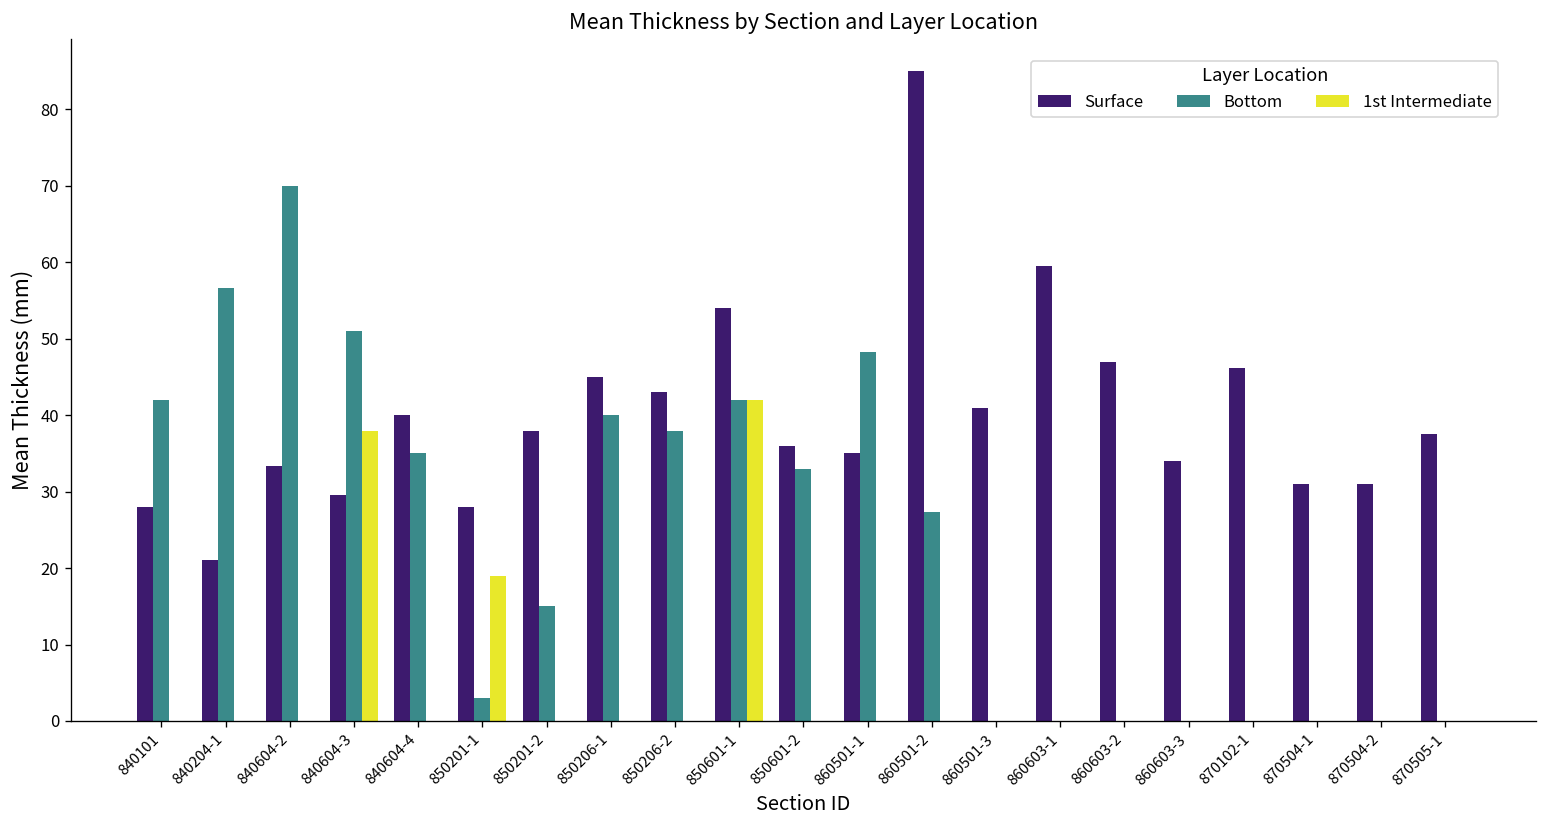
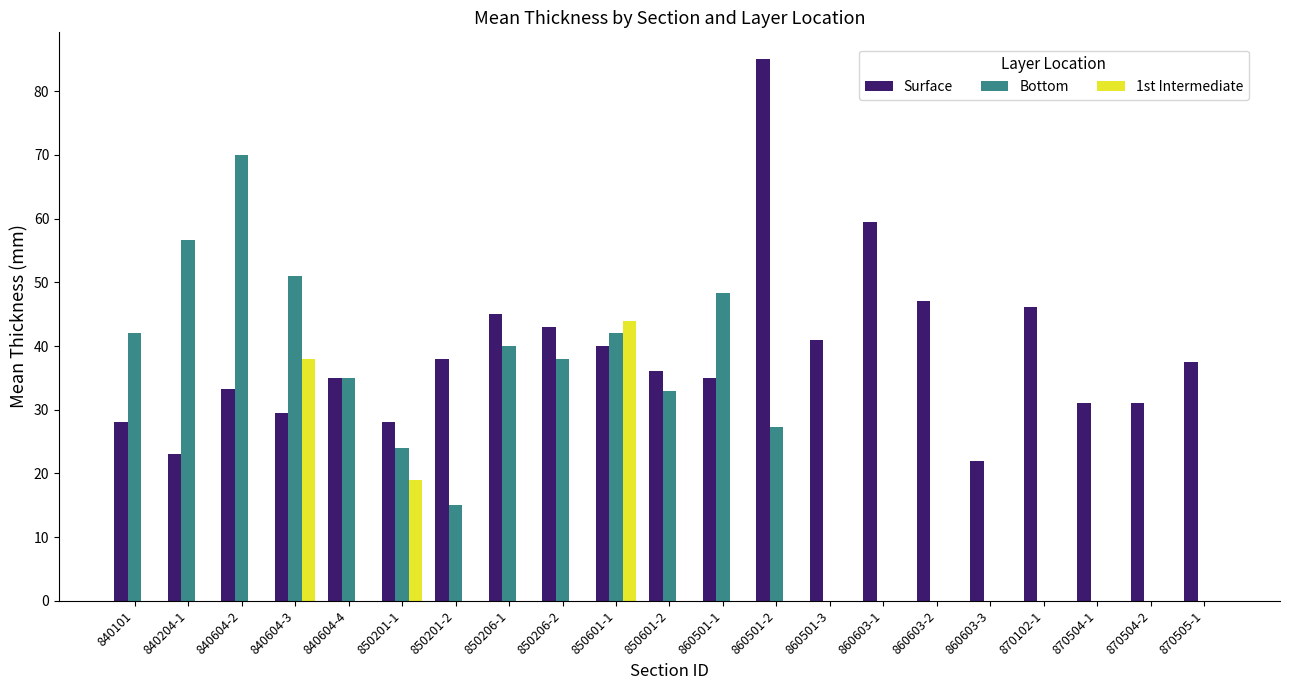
Surface, 840204-1: 21 -> 23
Surface, 840604-4: 40 -> 35
Bottom, 850201-1: 3 -> 24
Surface, 850601-1: 54 -> 40
1st Intermediate, 850601-1: 42 -> 44
Surface, 860603-3: 34 -> 22
